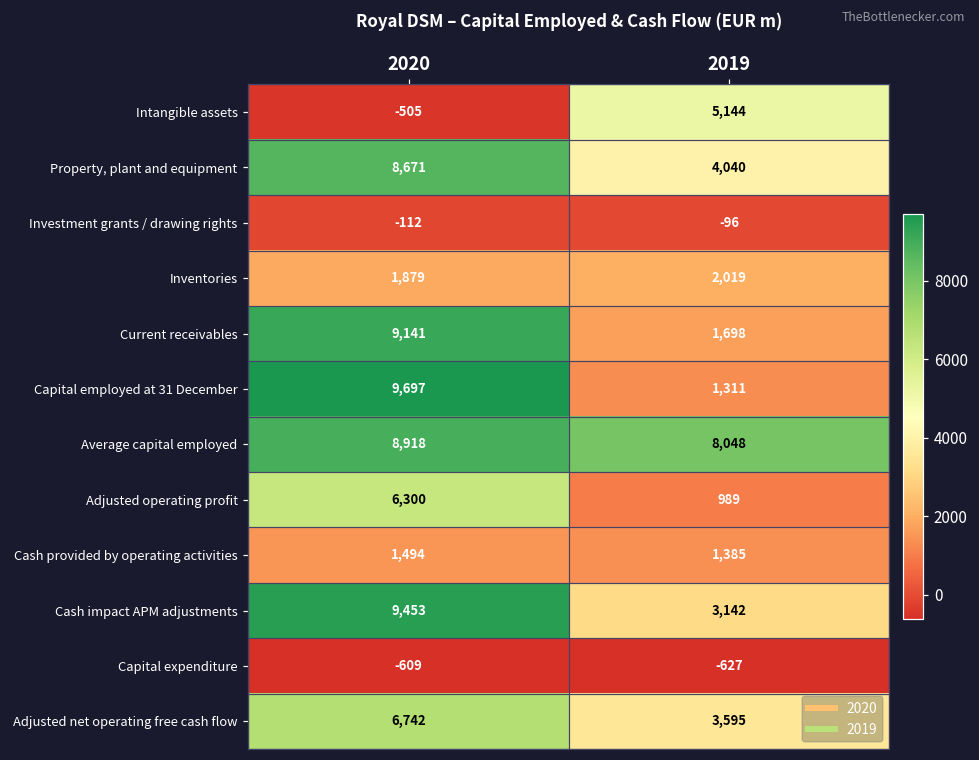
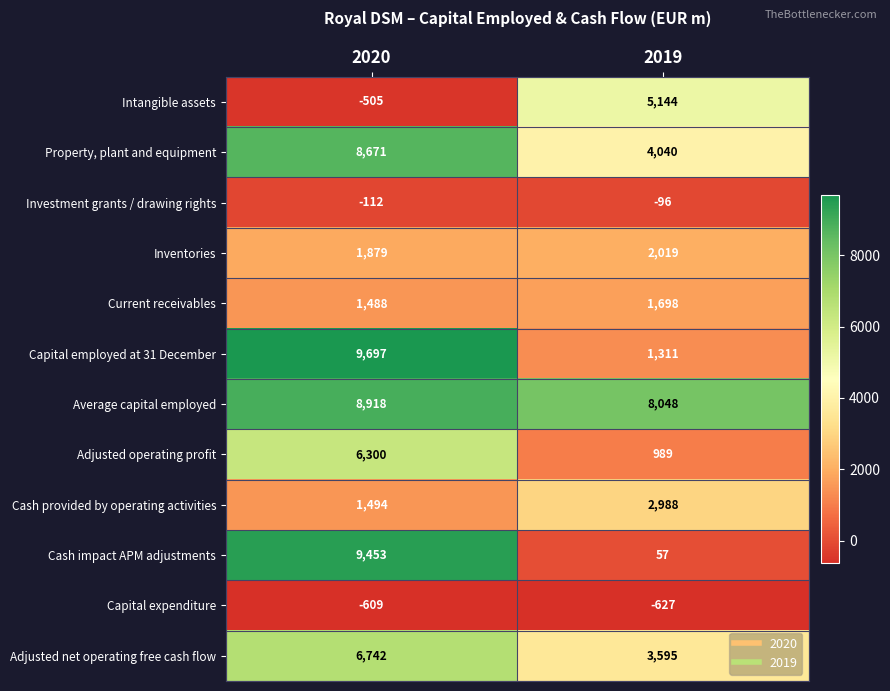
Current receivables, 2020: 9,141 -> 1,488
Cash provided by operating activities, 2019: 1,385 -> 2,988
Cash impact APM adjustments, 2019: 3,142 -> 57
